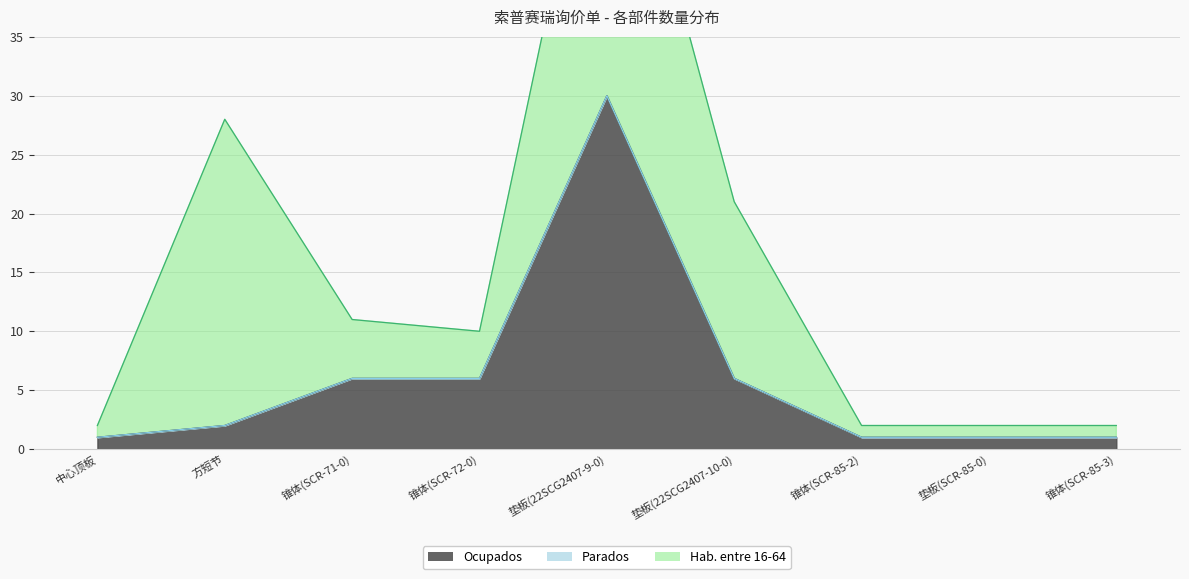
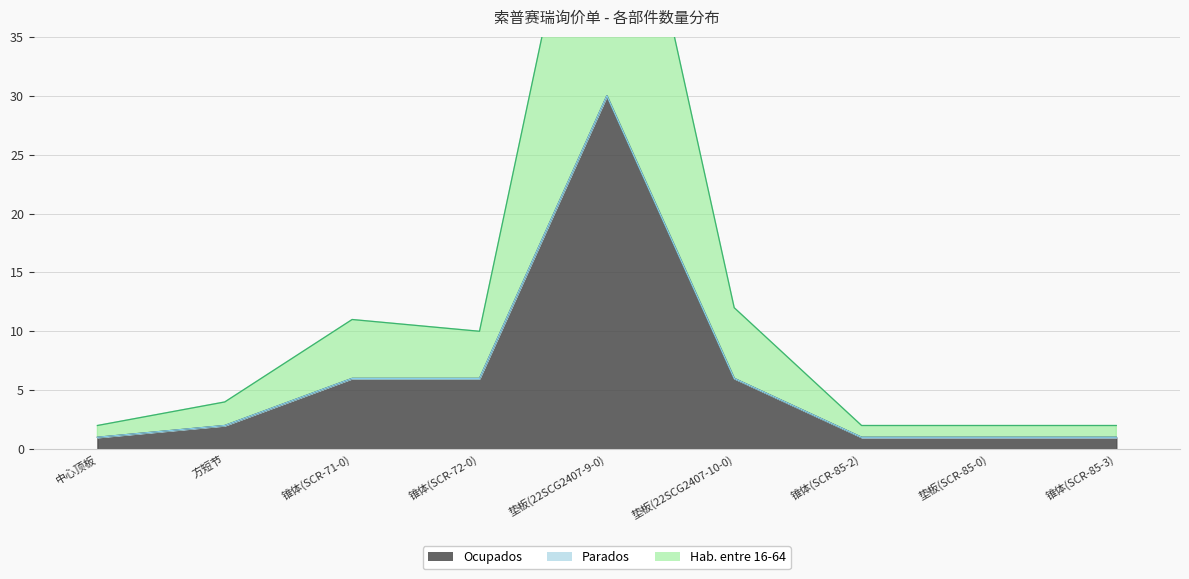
Hab. entre 16-64, 方短节: 26 -> 2
Hab. entre 16-64, 垫板(22SCG2407-10-0): 15 -> 6
